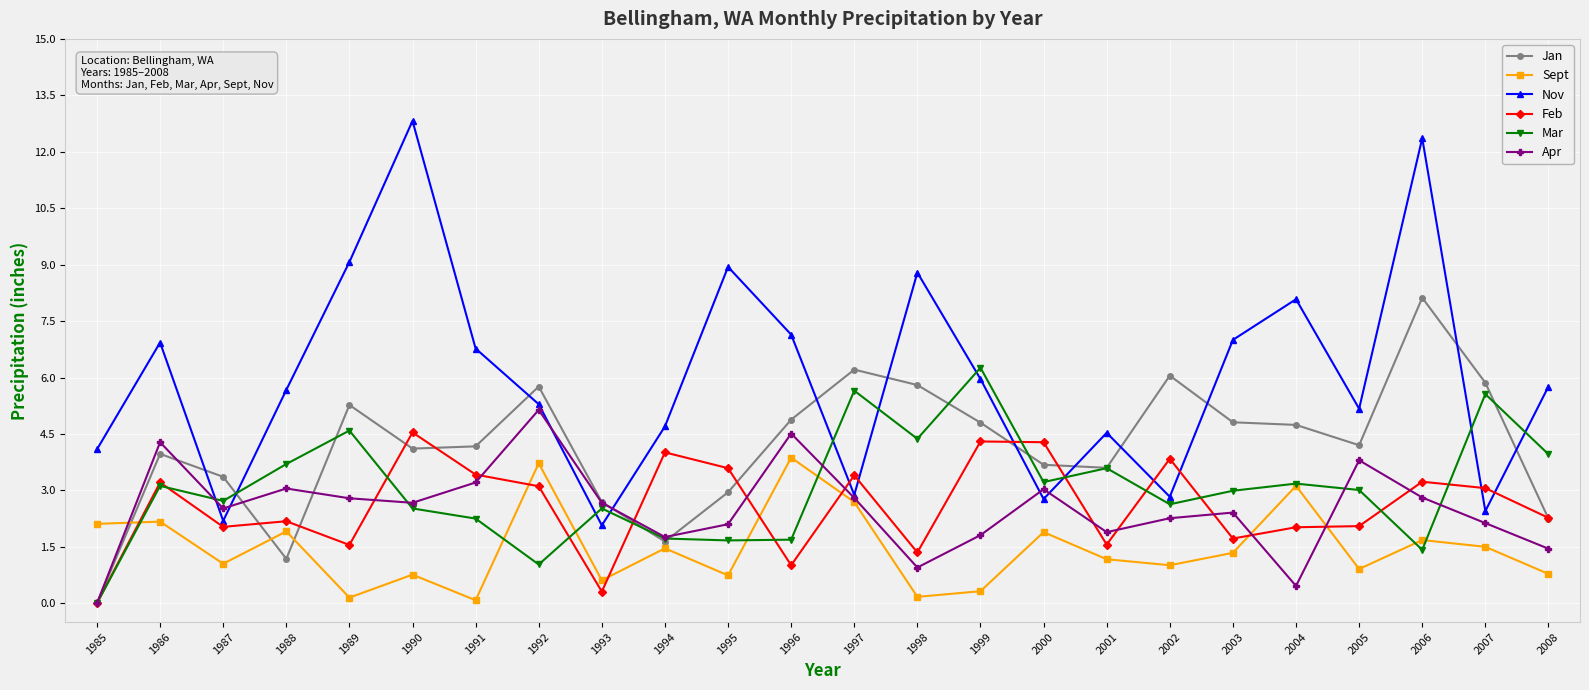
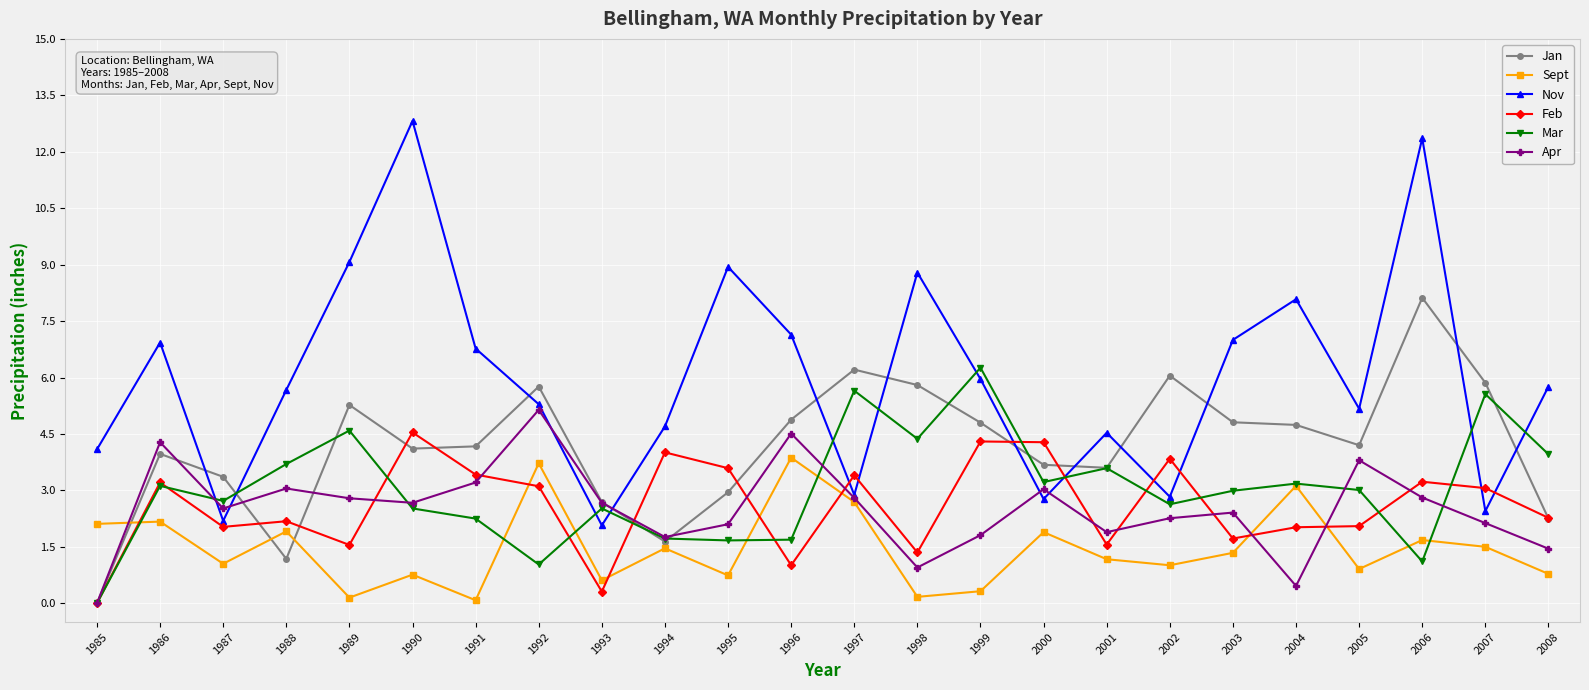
Mar, 2006: 1.4 -> 1.1
